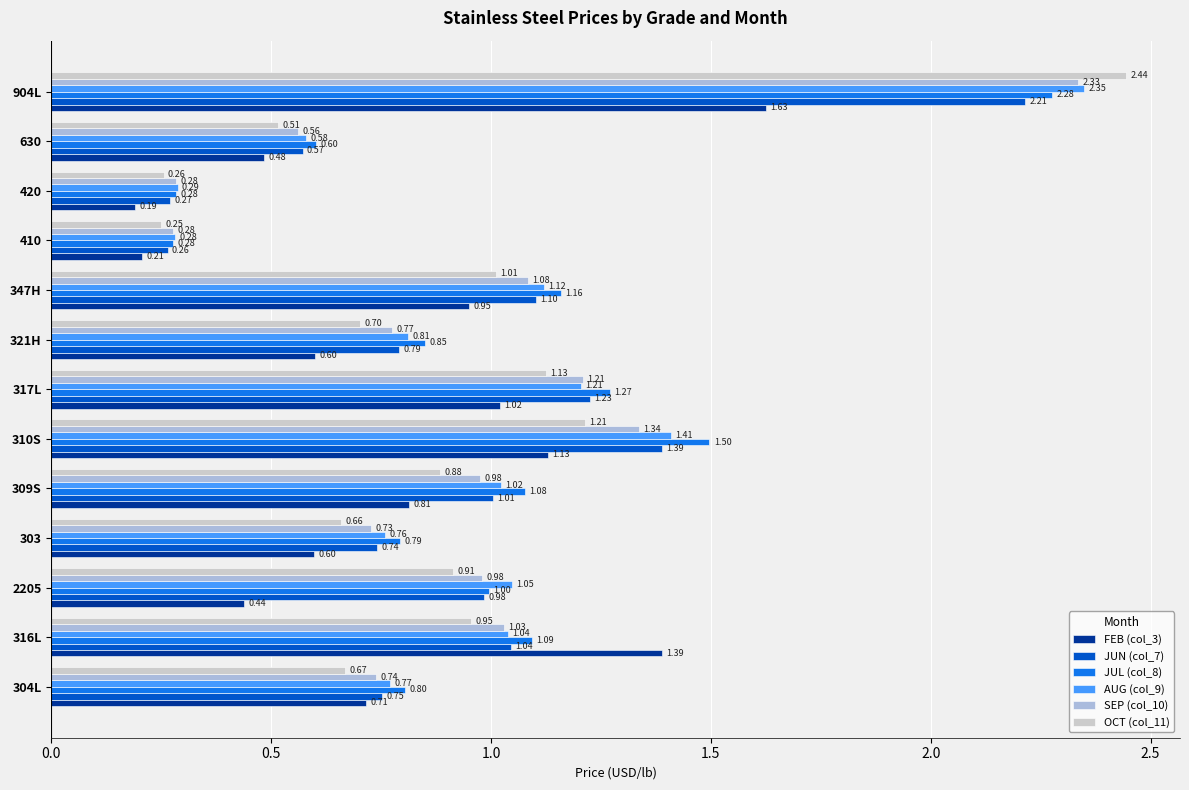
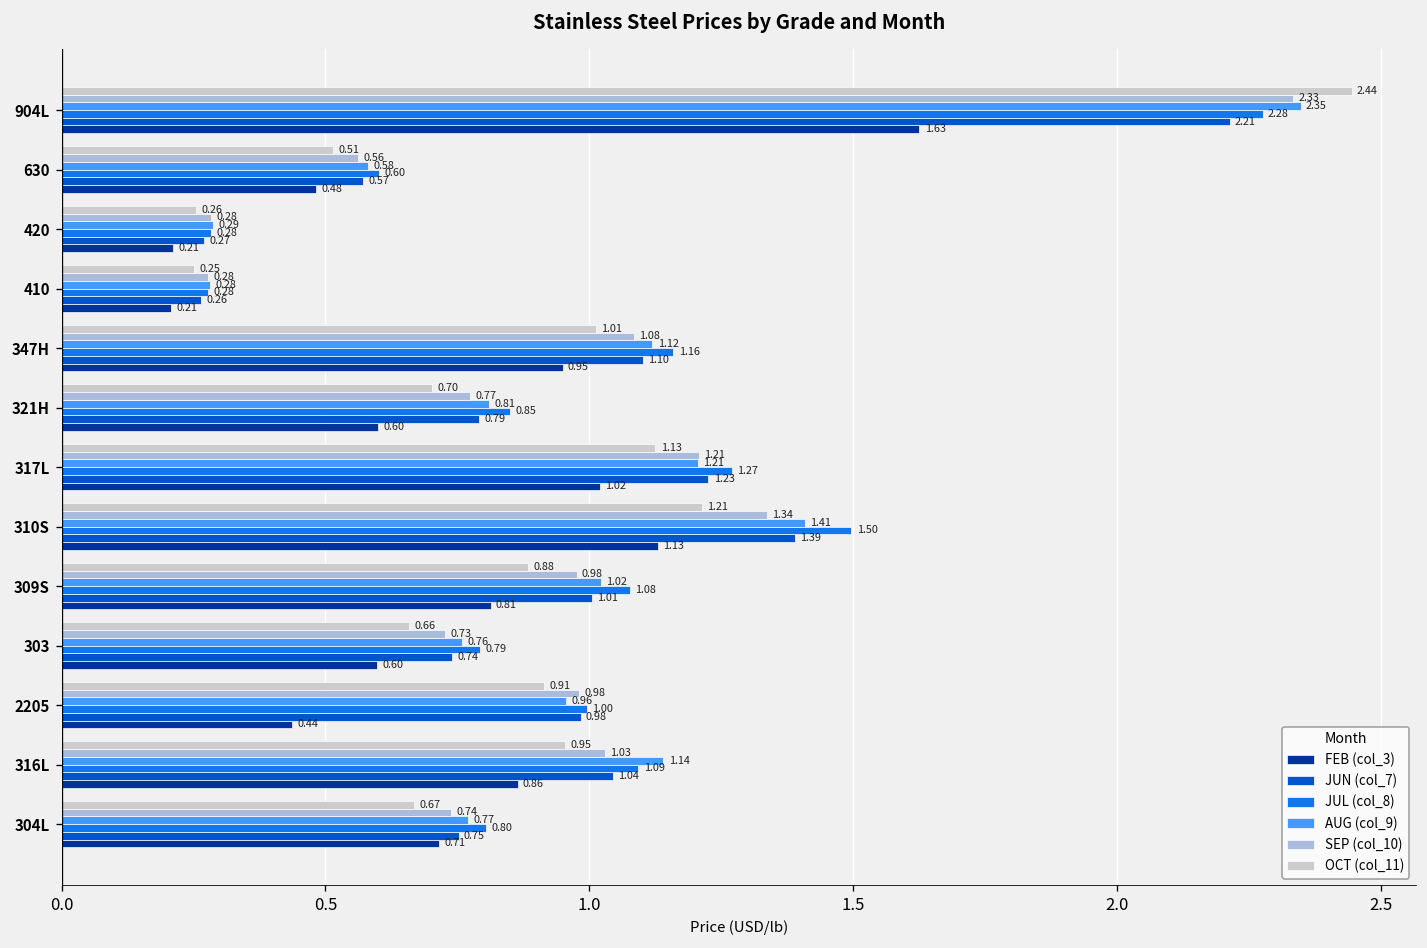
FEB (col_3), 420: 0.19 -> 0.21
AUG (col_9), 2205: 1.05 -> 0.96
AUG (col_9), 316L: 1.04 -> 1.14
FEB (col_3), 316L: 1.39 -> 0.86
